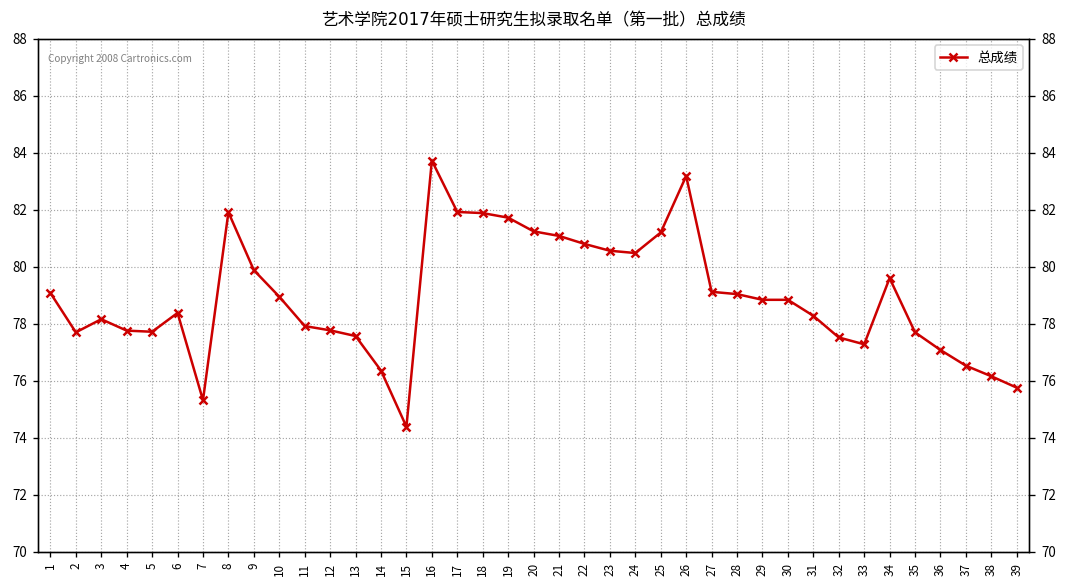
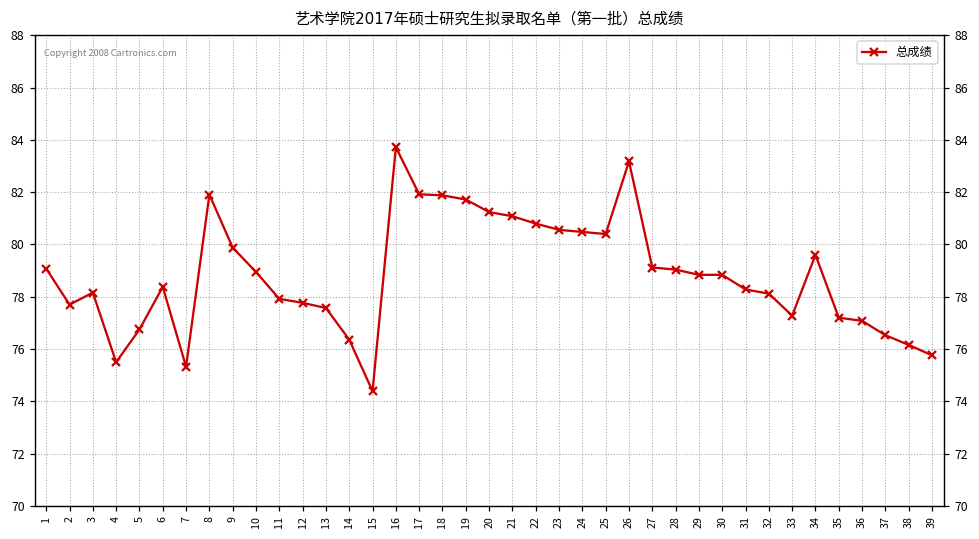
4: 77.8 -> 75.5
5: 77.7 -> 76.8
25: 81.2 -> 80.4
32: 77.5 -> 78.1
35: 77.7 -> 77.2
